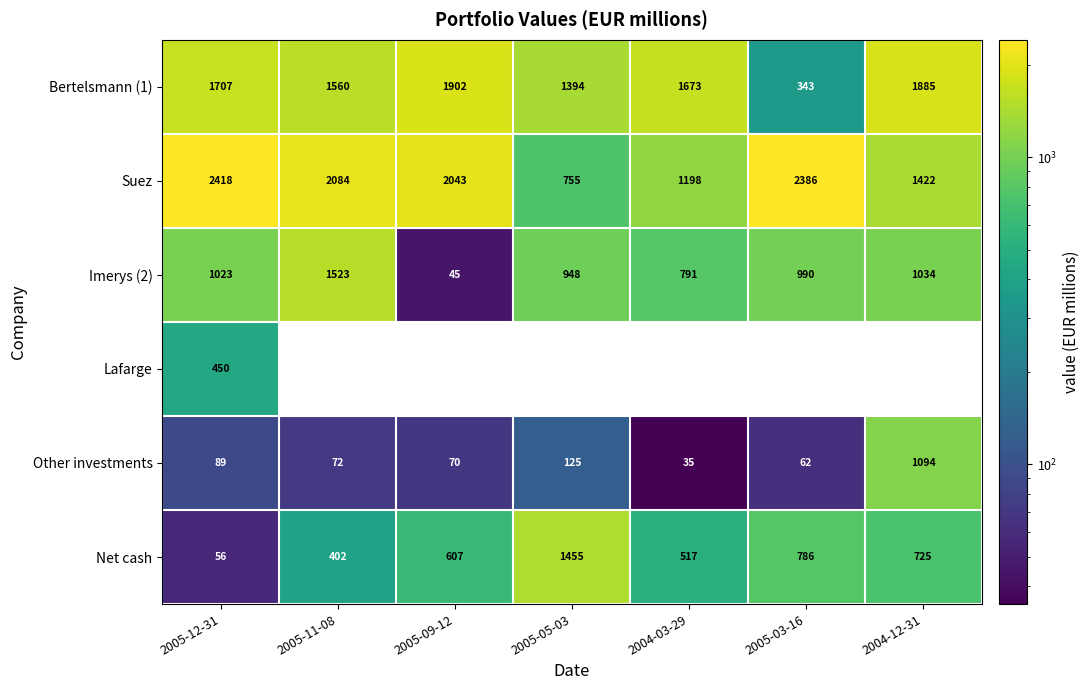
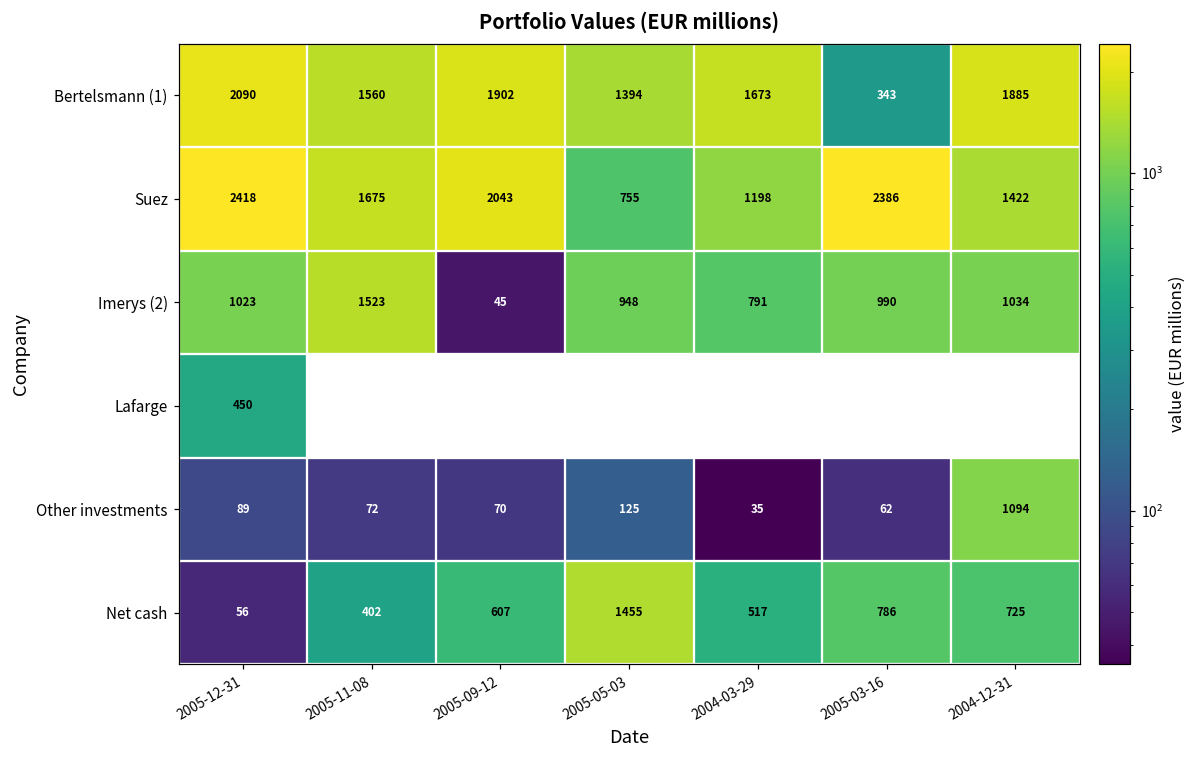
Bertelsmann (1), 2005-12-31: 1707 -> 2090
Suez, 2005-11-08: 2084 -> 1675
